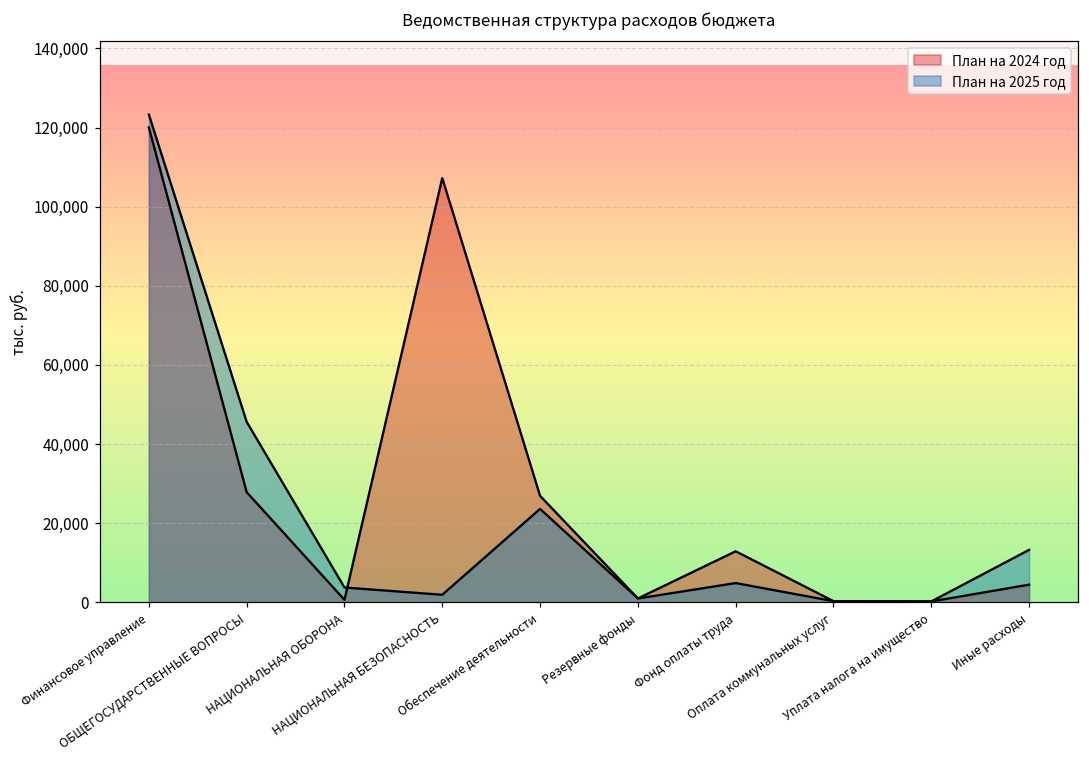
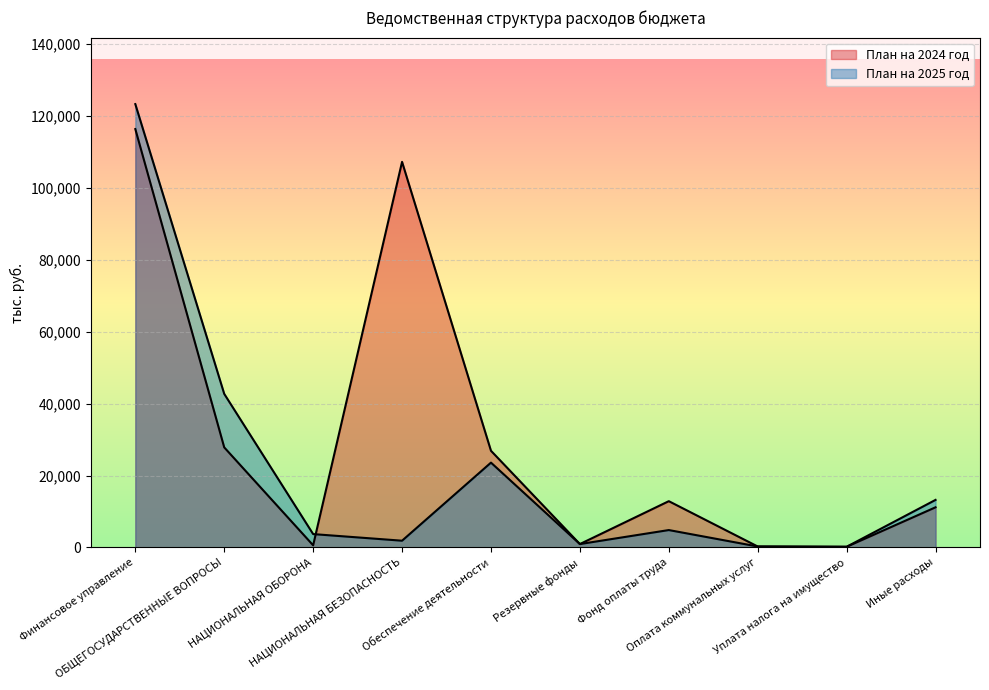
План на 2024 год, Финансовое управление: 120,000 -> 116,000
План на 2025 год, ОБЩЕГОСУДАРСТВЕННЫЕ ВОПРОСЫ: 46,000 -> 43,000
План на 2024 год, Иные расходы: 4,000 -> 11,000
